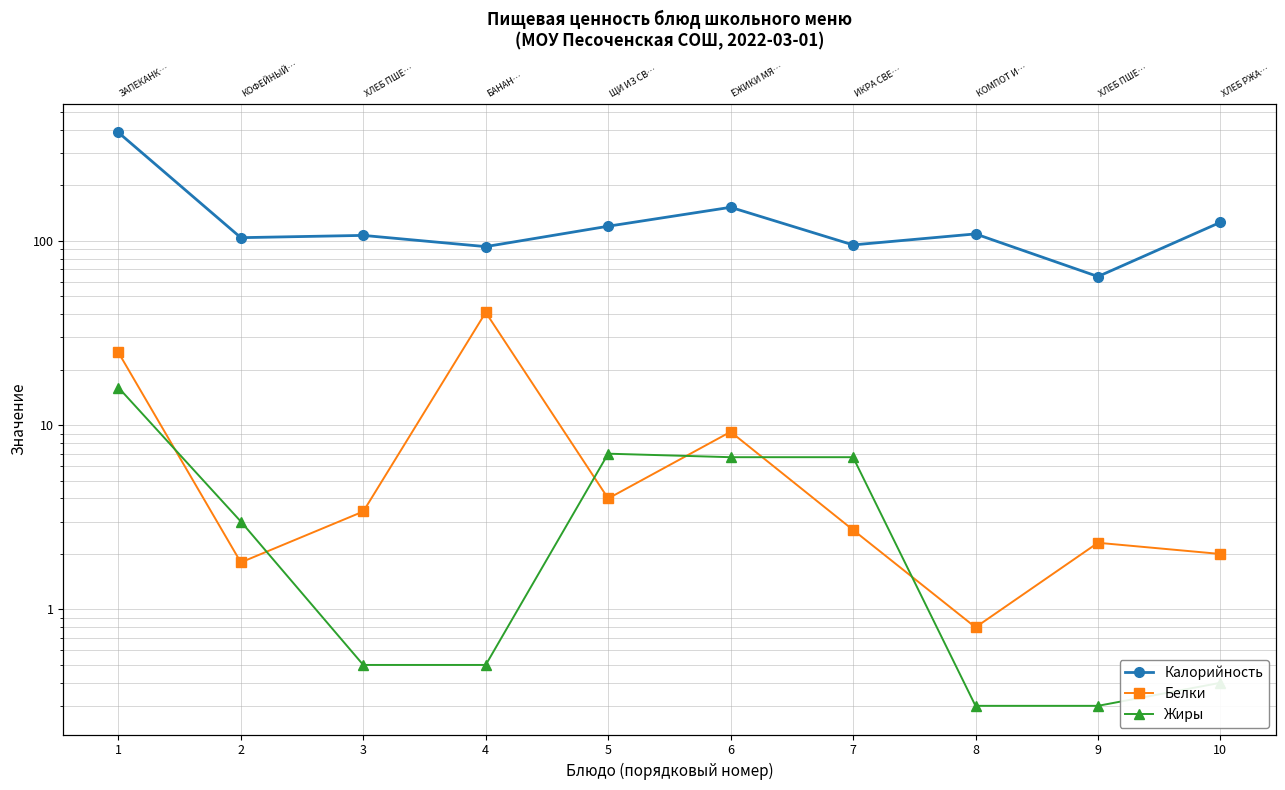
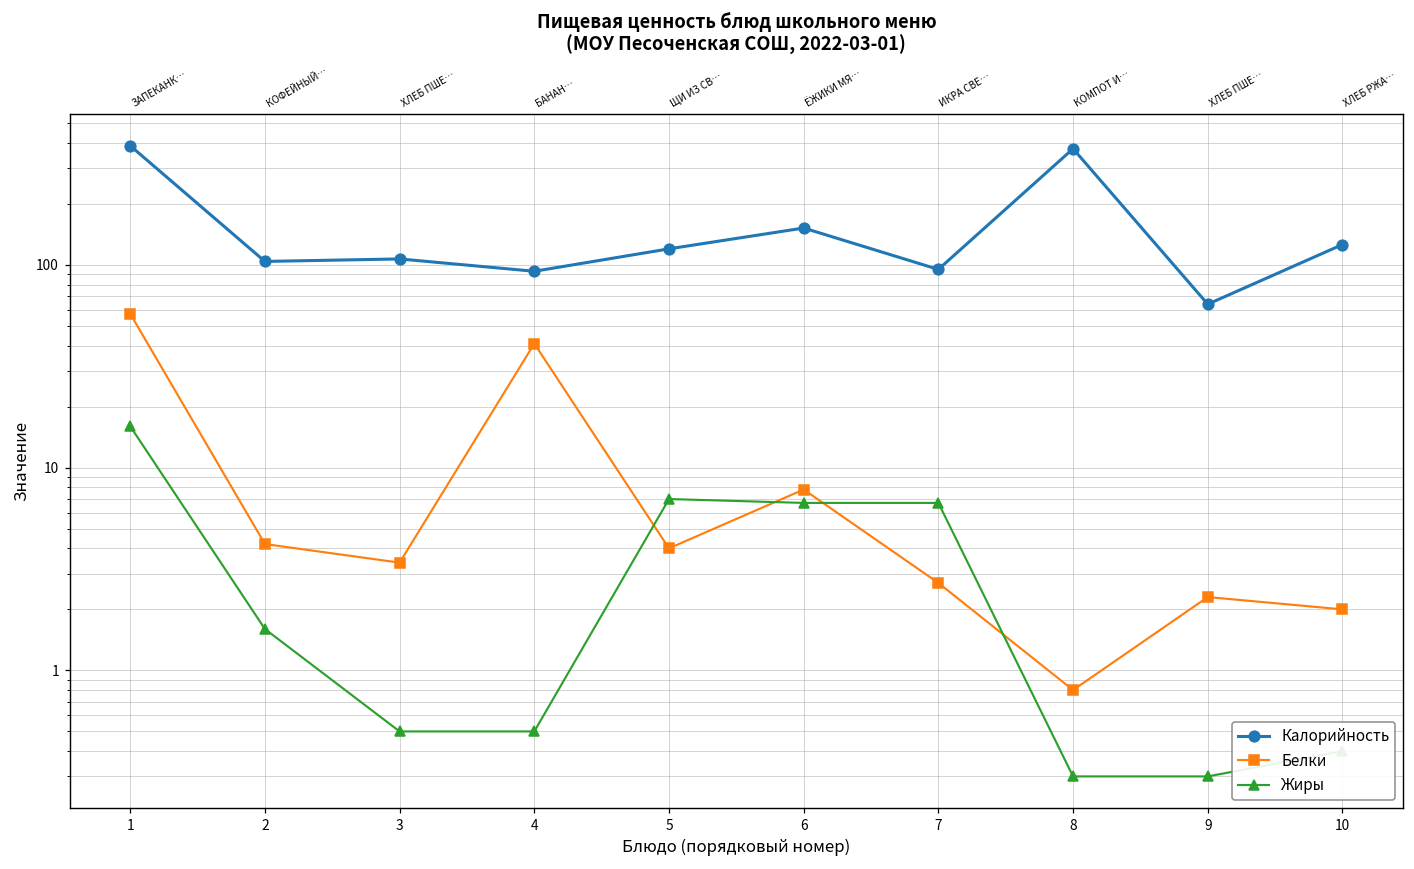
Белки, 1: 25 -> 57
Белки, 2: 1.8 -> 4.2
Жиры, 2: 3.0 -> 1.6
Белки, 6: 9 -> 7.8
Калорийность, 8: 110 -> 370
